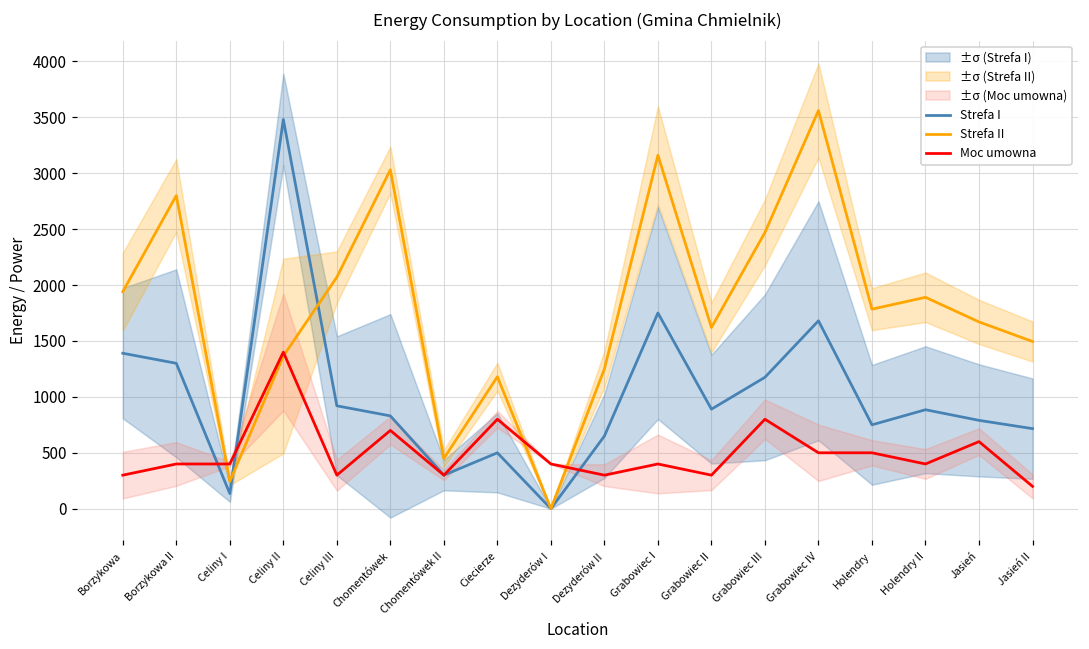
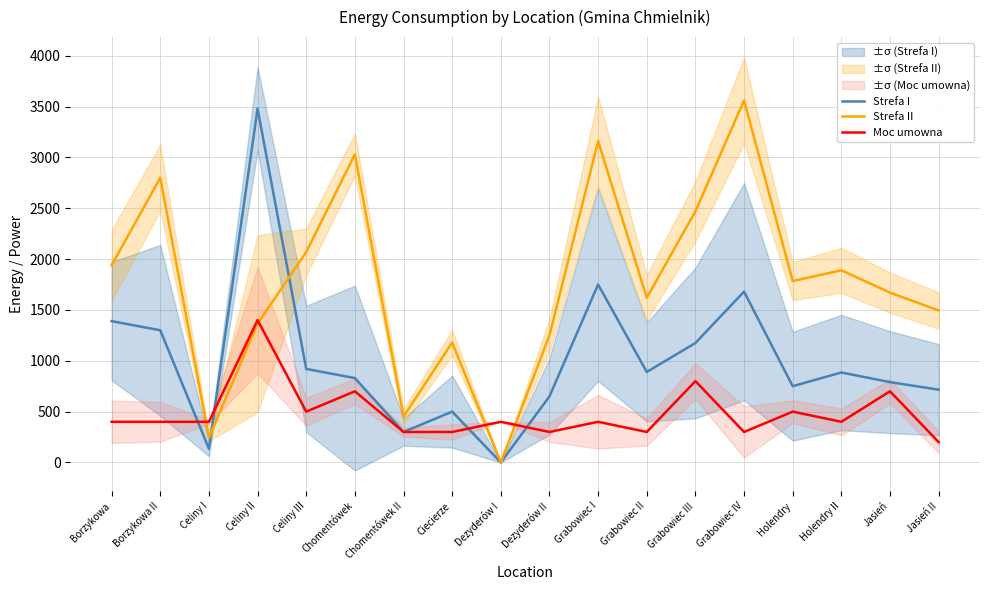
Moc umowna, Borzykowa: 300 -> 400
Moc umowna, Celiny III: 300 -> 500
Moc umowna, Ciecierze: 800 -> 300
Moc umowna, Grabowiec IV: 500 -> 300
Moc umowna, Jasień: 600 -> 700
